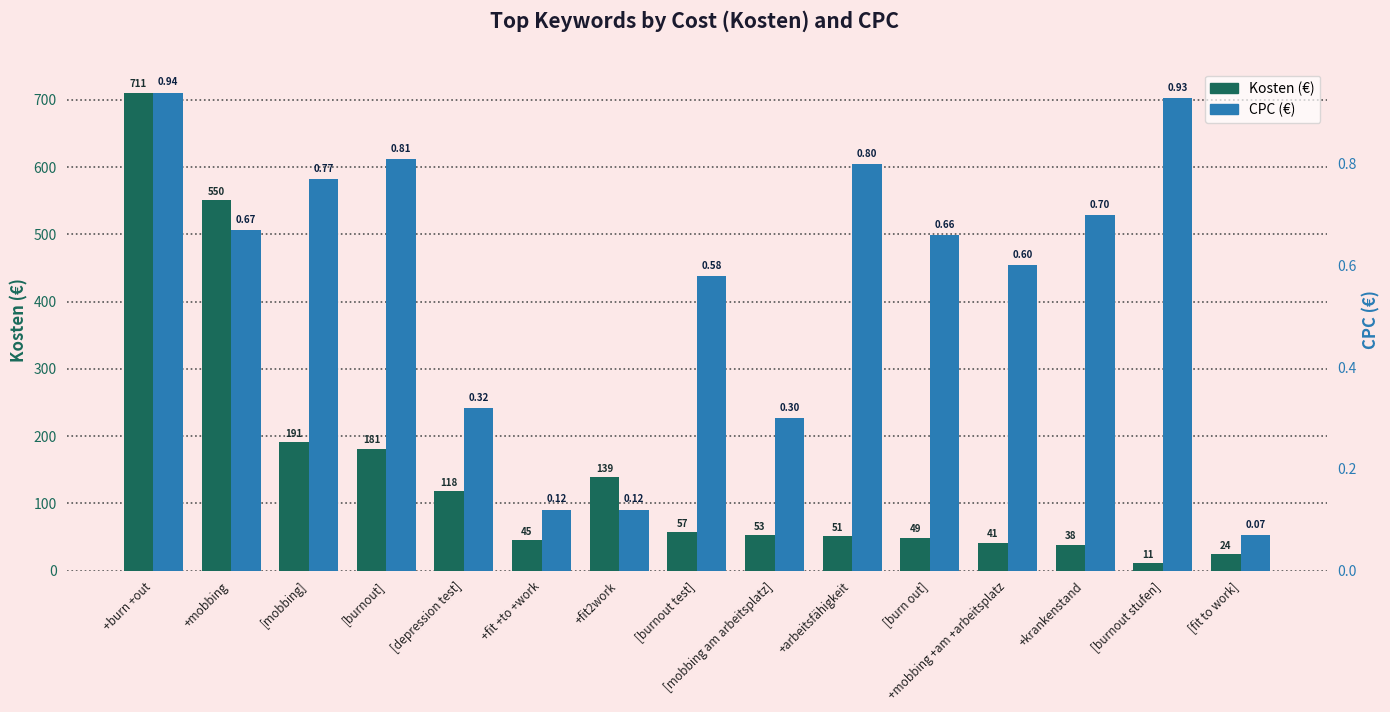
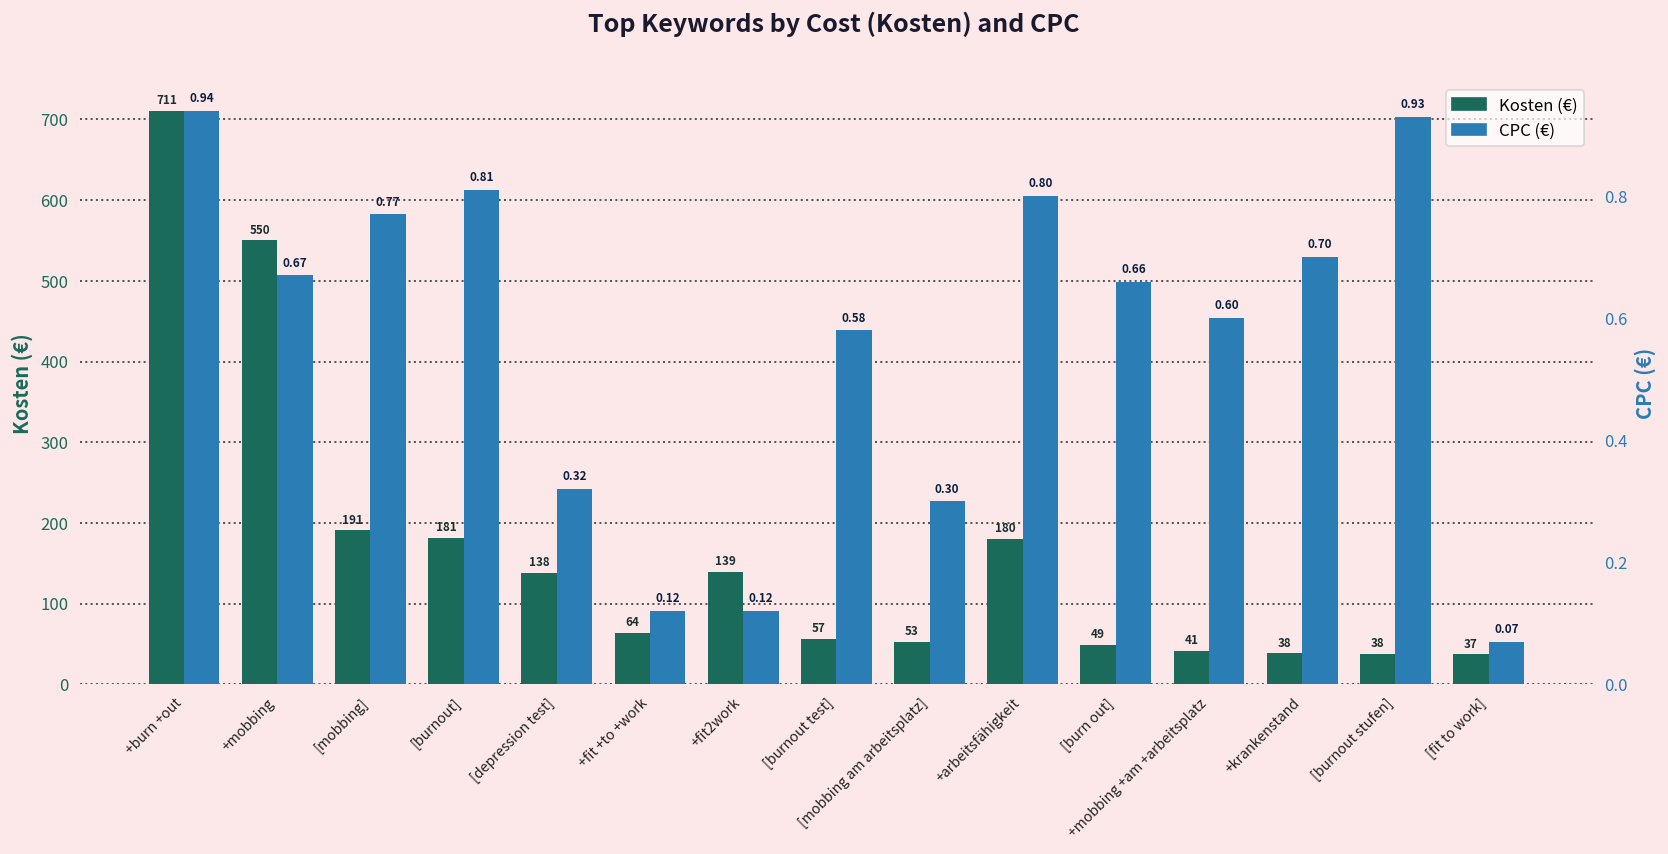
Kosten (€), [depression test]: 118 -> 138
Kosten (€), +fit +to +work: 45 -> 64
Kosten (€), +arbeitsfähigkeit: 51 -> 180
Kosten (€), [burnout stufen]: 11 -> 38
Kosten (€), [fit to work]: 24 -> 37
